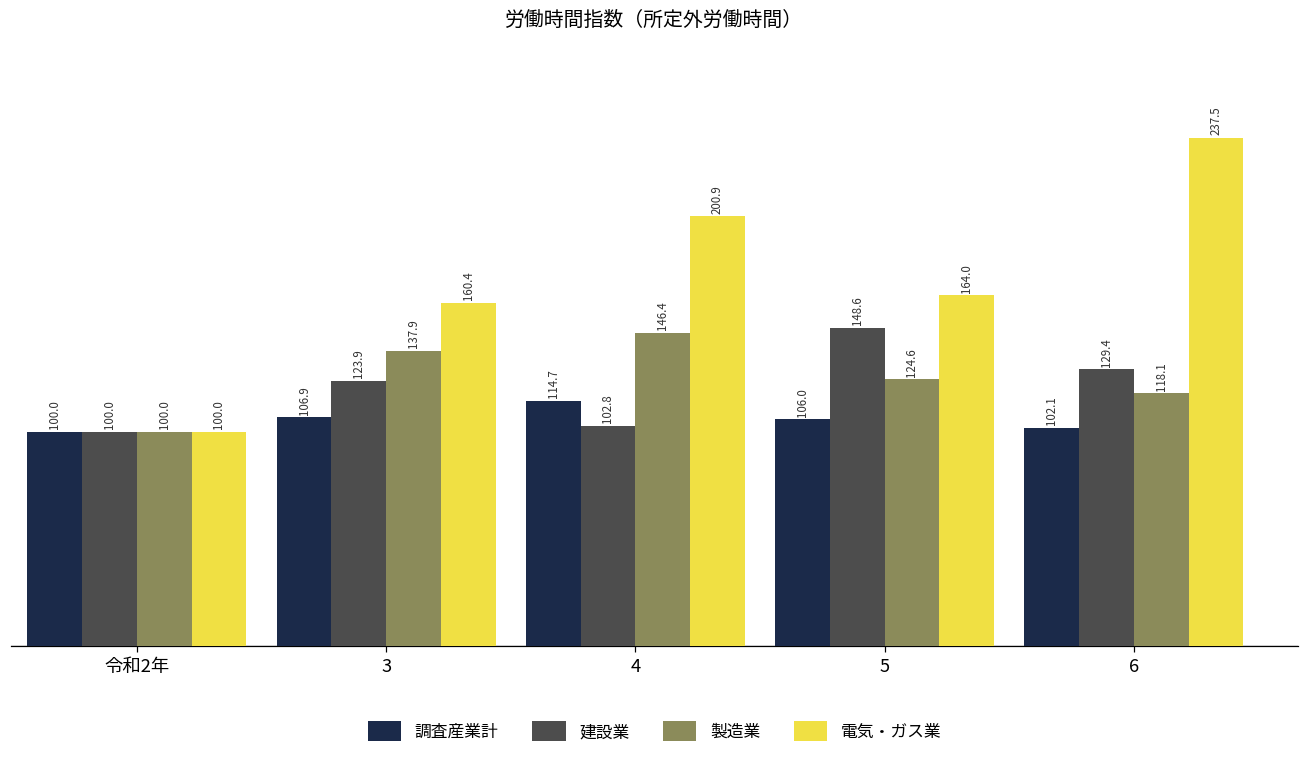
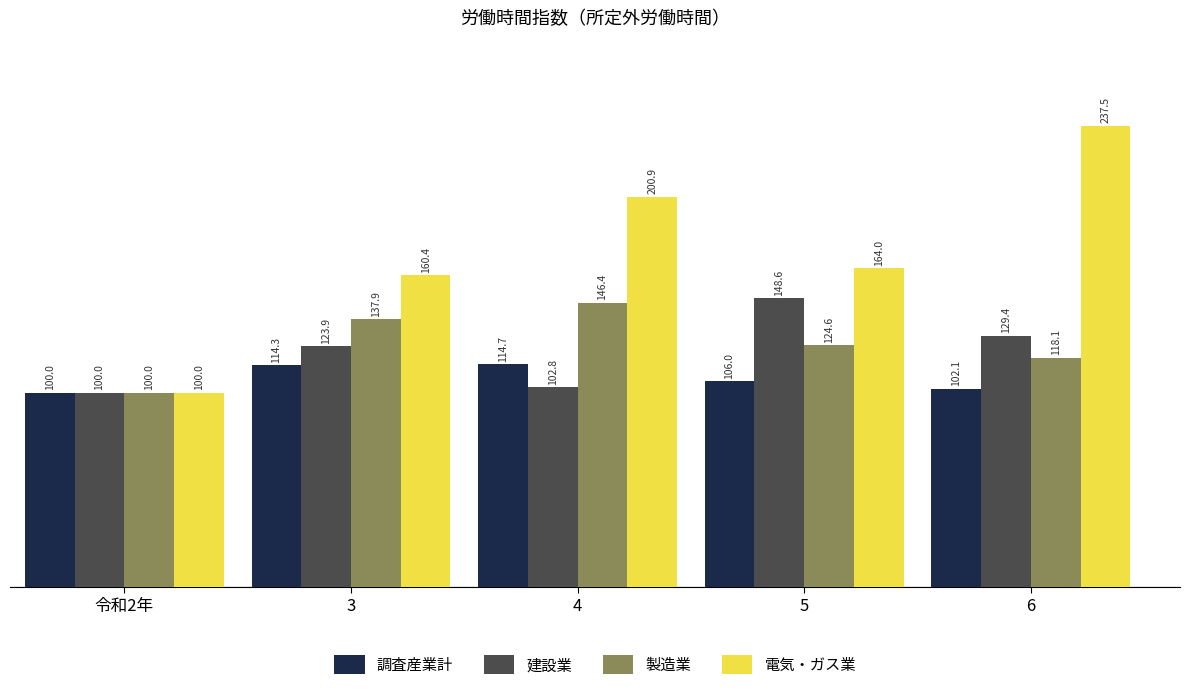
調査産業計, 3: 106.9 -> 114.3
